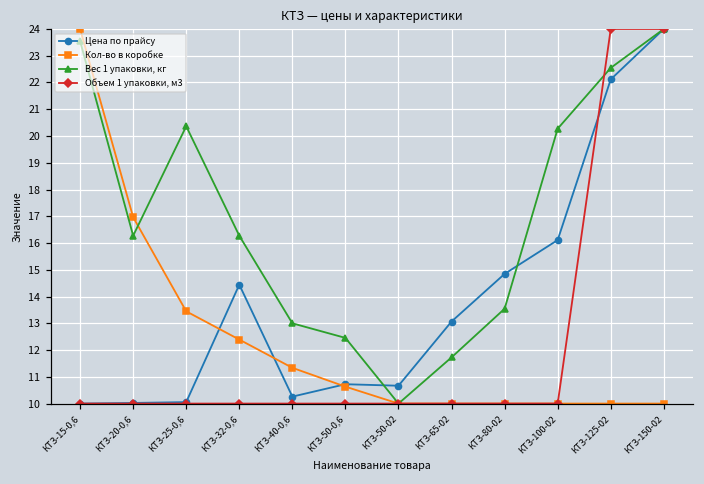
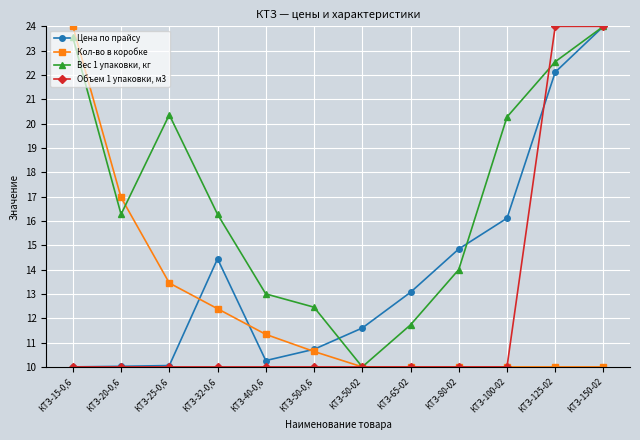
Цена по прайсу, КТЗ-50-02: 10.7 -> 11.6
Вес 1 упаковки, кг, КТЗ-80-02: 13.5 -> 14.0
